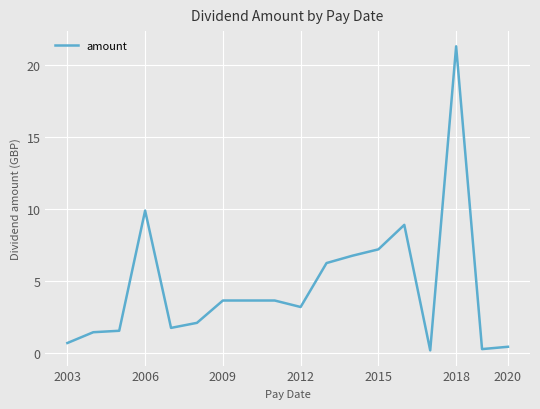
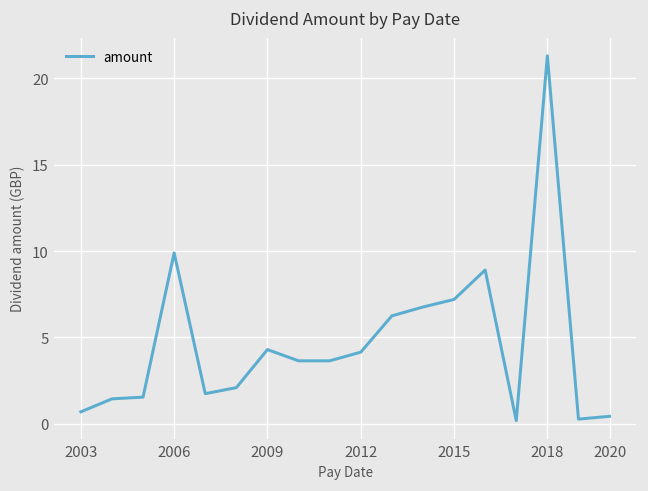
2009: 3.7 -> 4.3
2012: 3.2 -> 4.2
